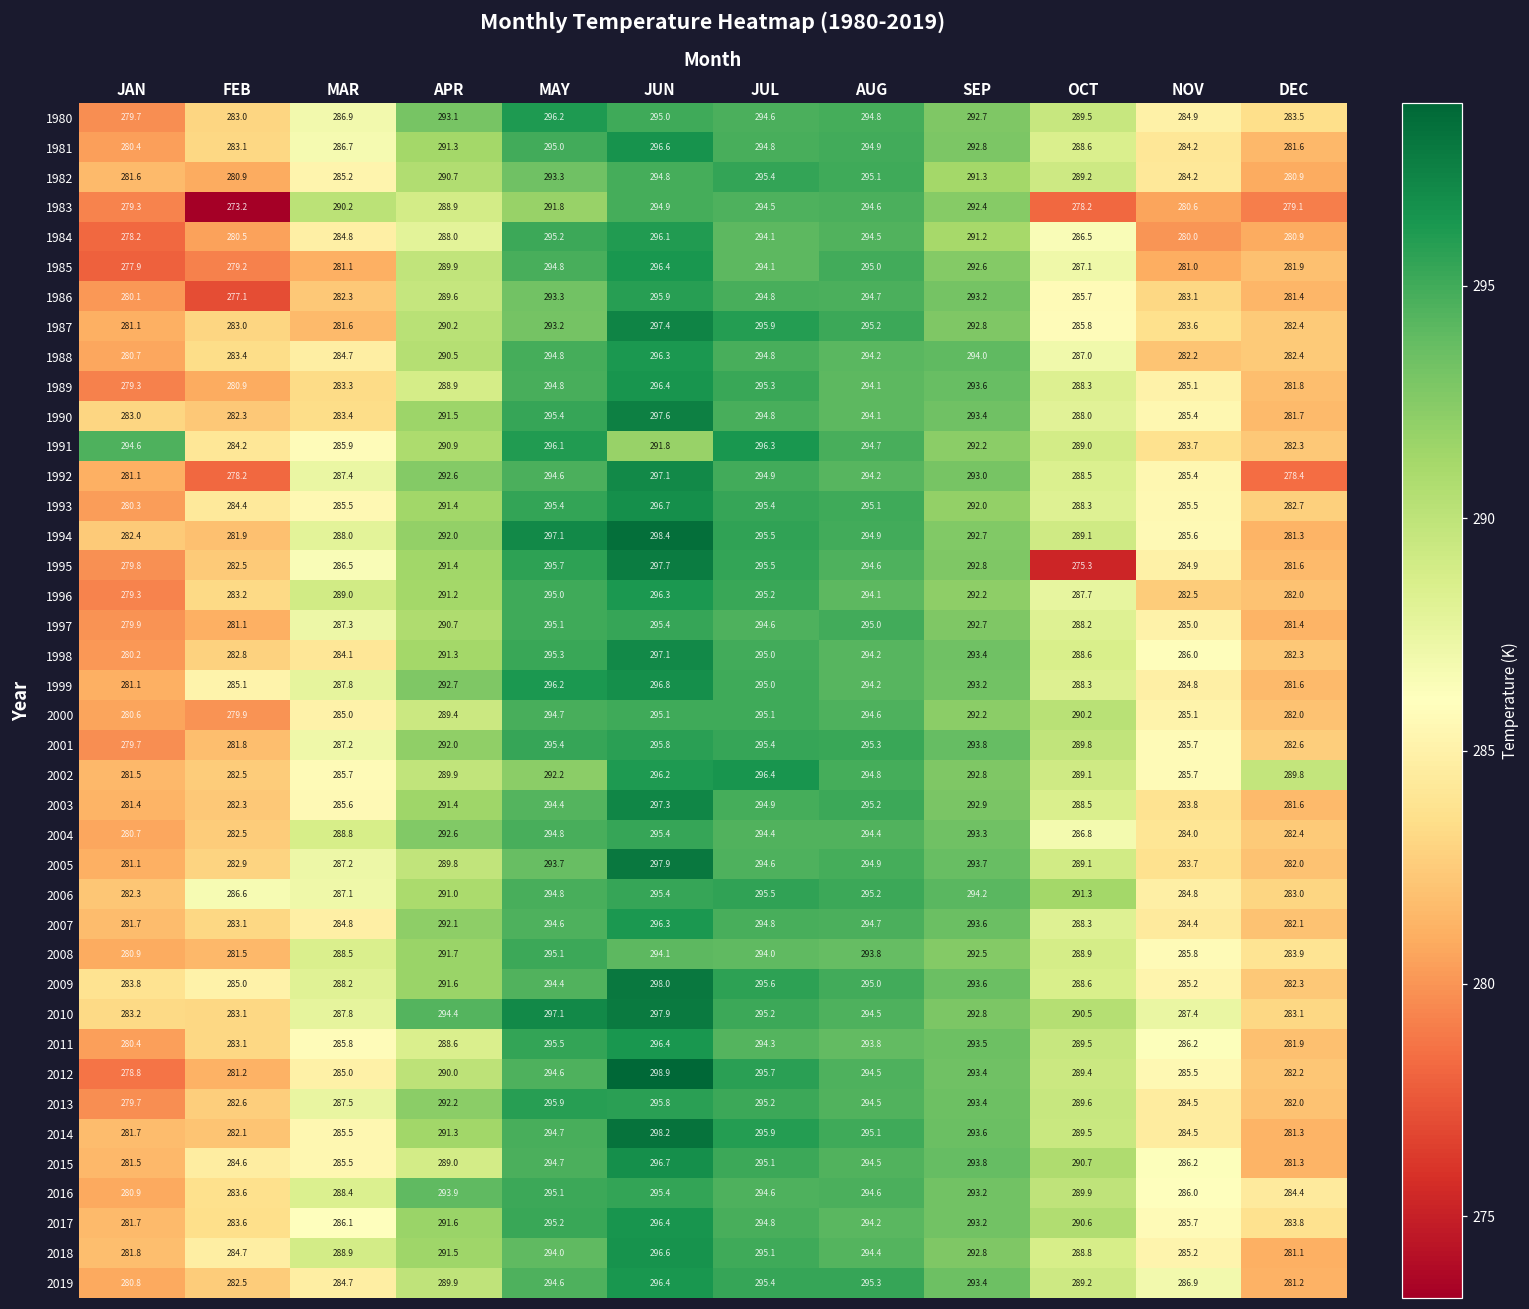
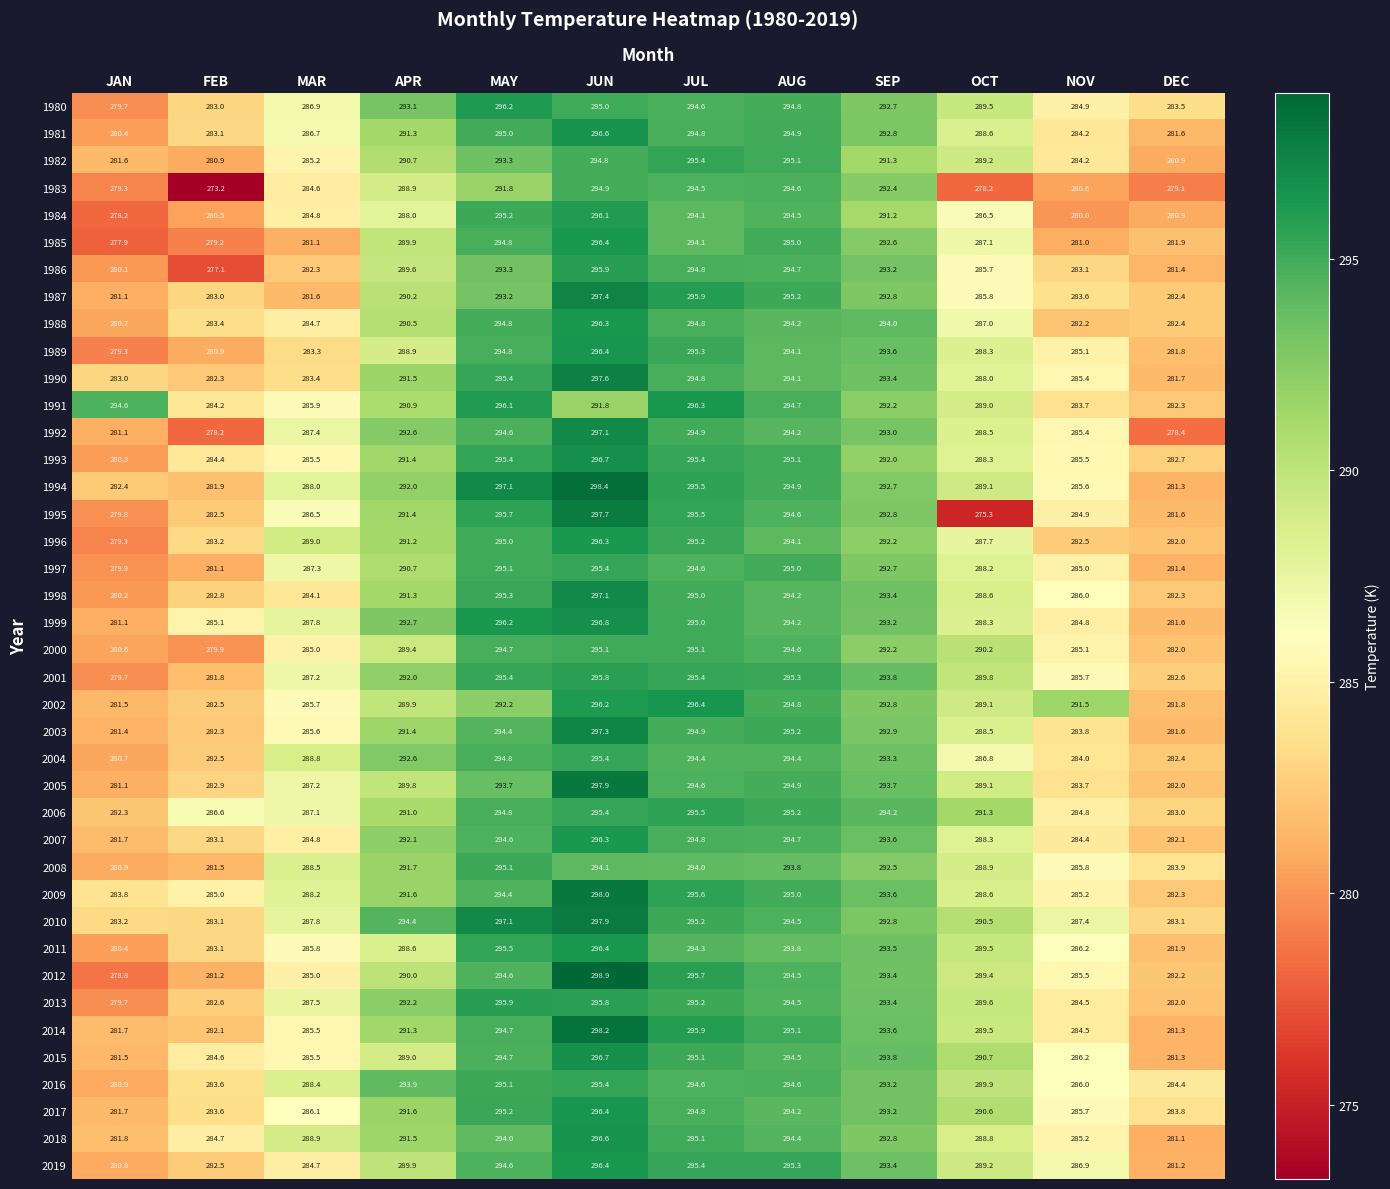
1983, MAR: 290.2 -> 284.6
2002, NOV: 285.7 -> 291.5
2002, DEC: 289.8 -> 281.8
